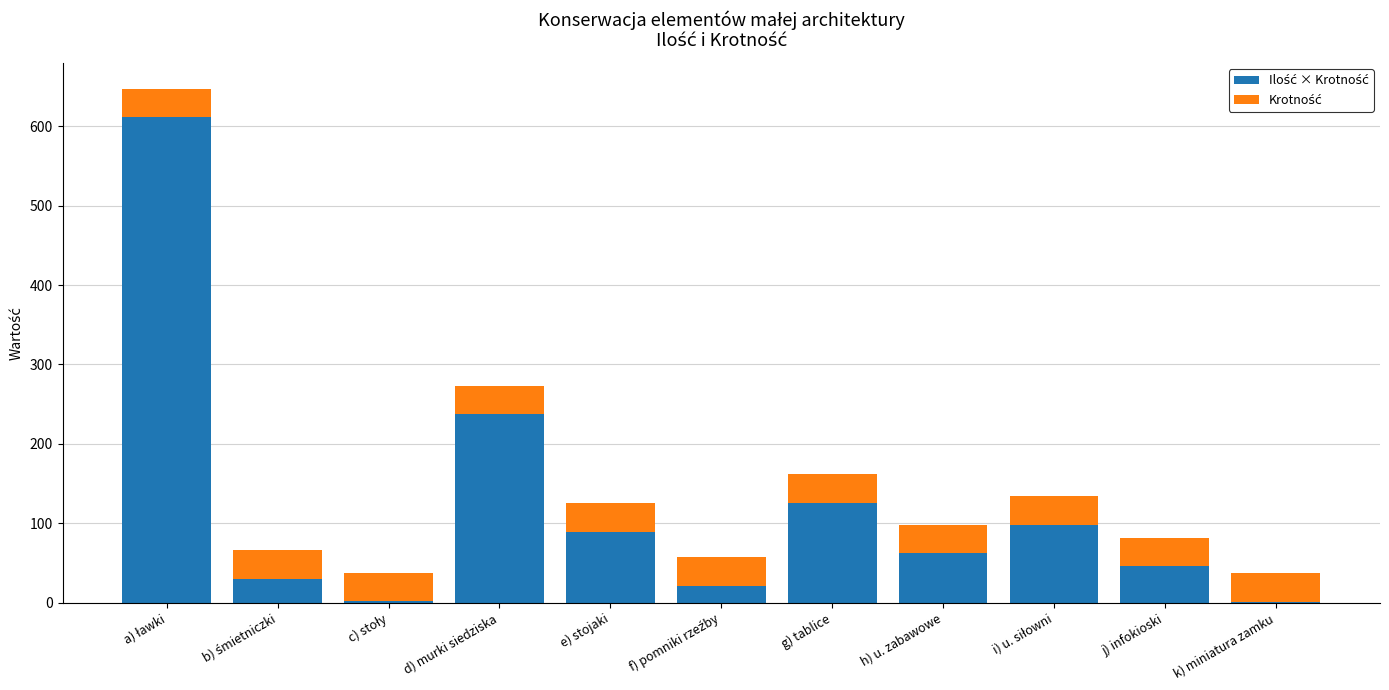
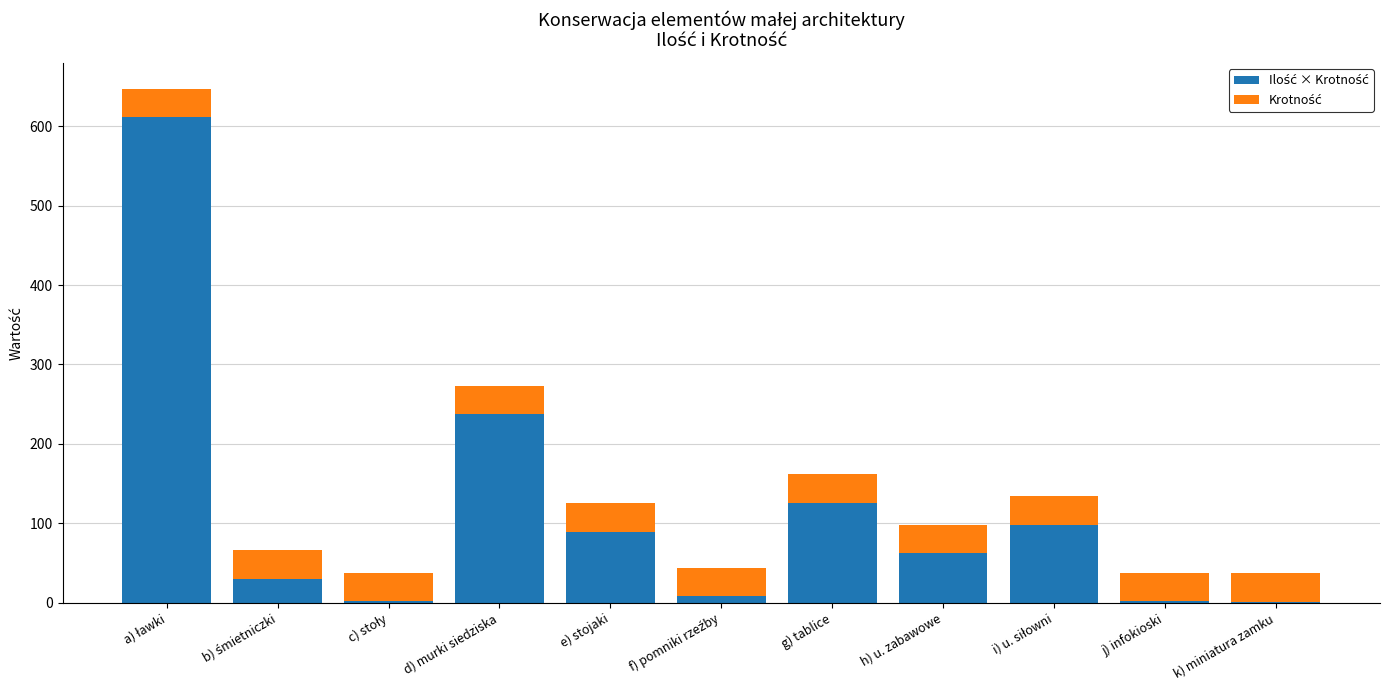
Ilość × Krotność, f) pomniki rzeźby: 20 -> 10
Ilość × Krotność, j) infokioski: 50 -> 0
